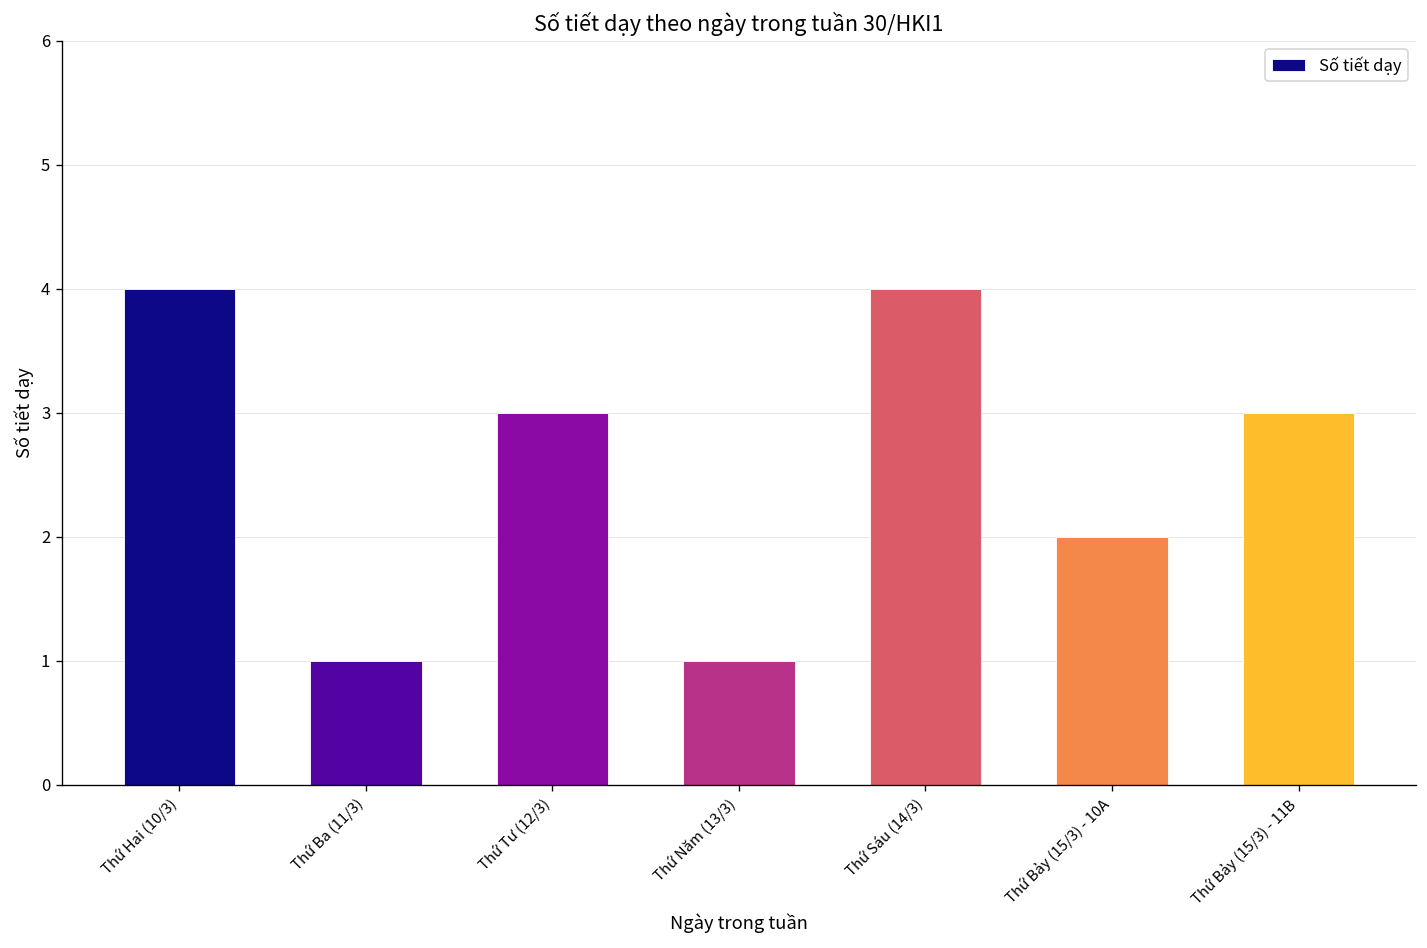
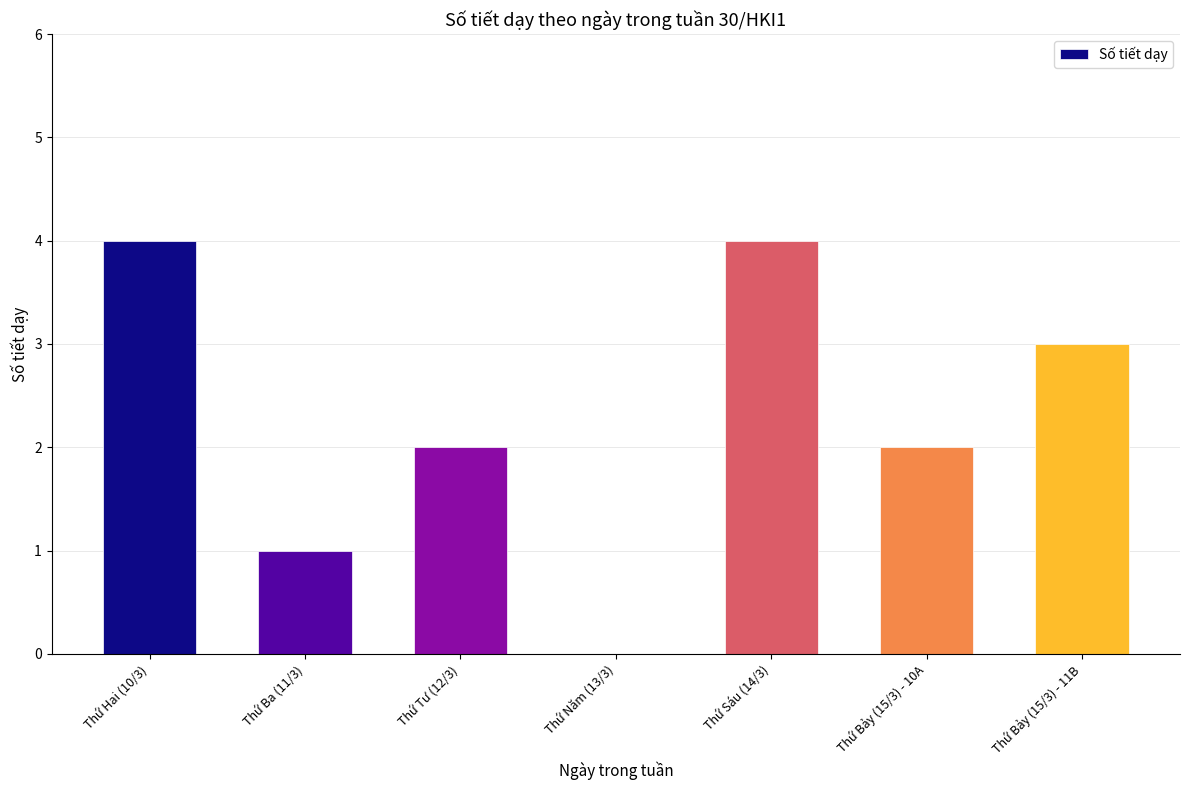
Thứ Tư (12/3): 3 -> 2
Thứ Năm (13/3): 1 -> 0
